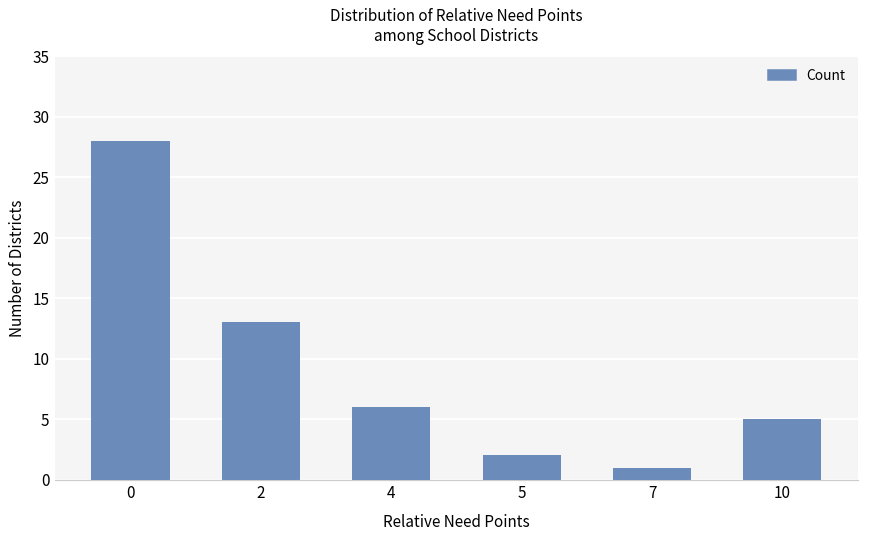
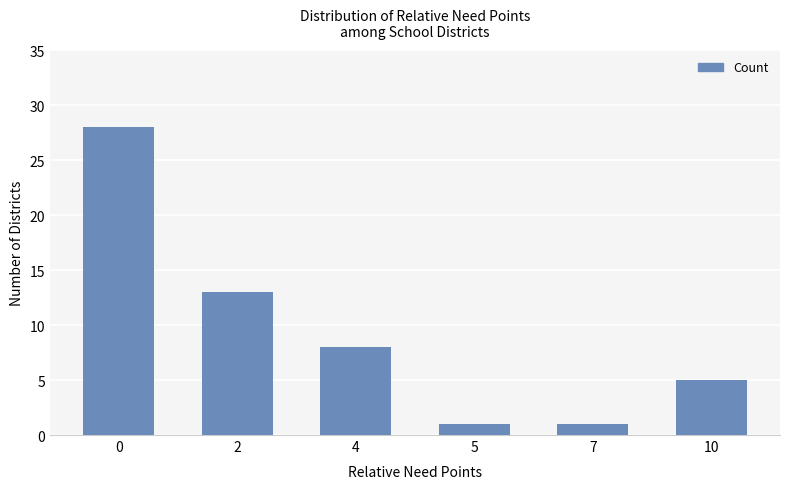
4: 6 -> 8
5: 2 -> 1
